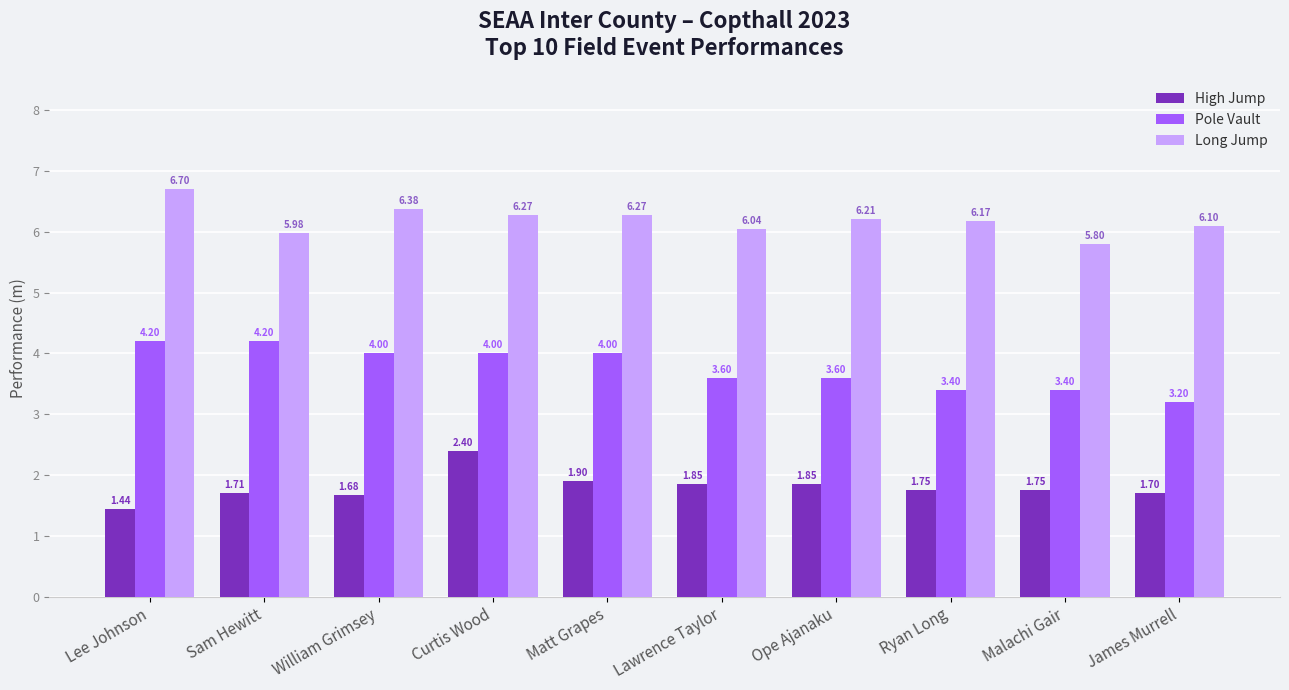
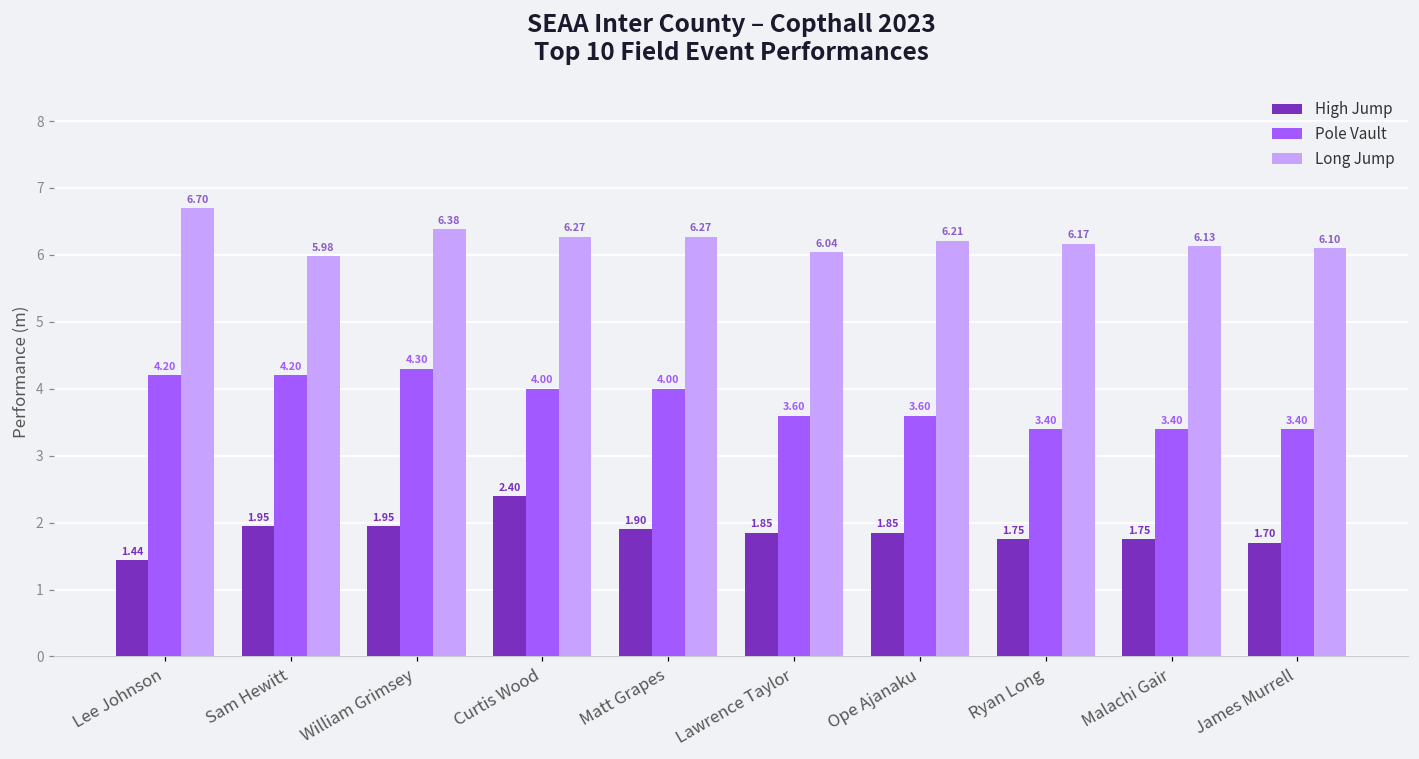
High Jump, Sam Hewitt: 1.71 -> 1.95
High Jump, William Grimsey: 1.68 -> 1.95
Pole Vault, William Grimsey: 4.00 -> 4.30
Long Jump, Malachi Gair: 5.80 -> 6.13
Pole Vault, James Murrell: 3.20 -> 3.40
